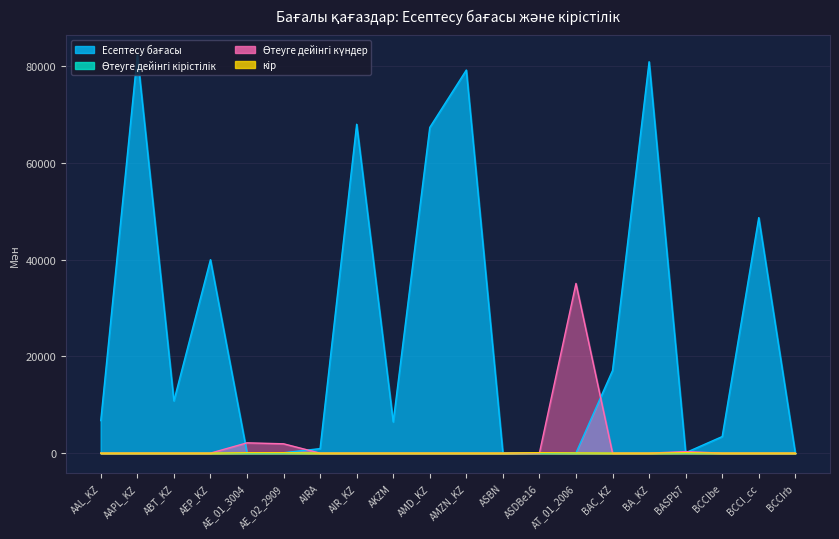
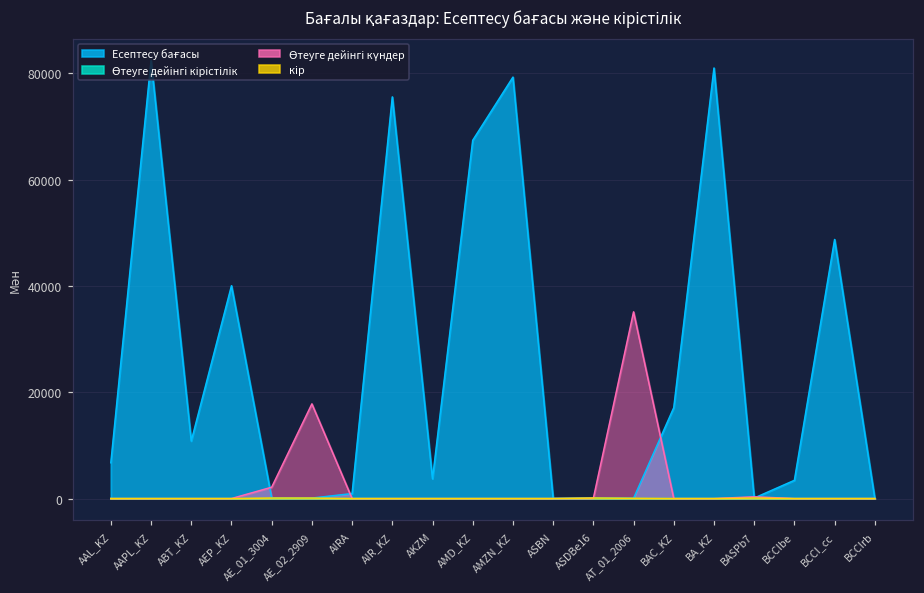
Өтеуге дейінгі күндер, AE_02_2909: 2000 -> 18000
Есептесу бағасы, AIR_KZ: 68000 -> 76000
Есептесу бағасы, AKZM: 6000 -> 4000
